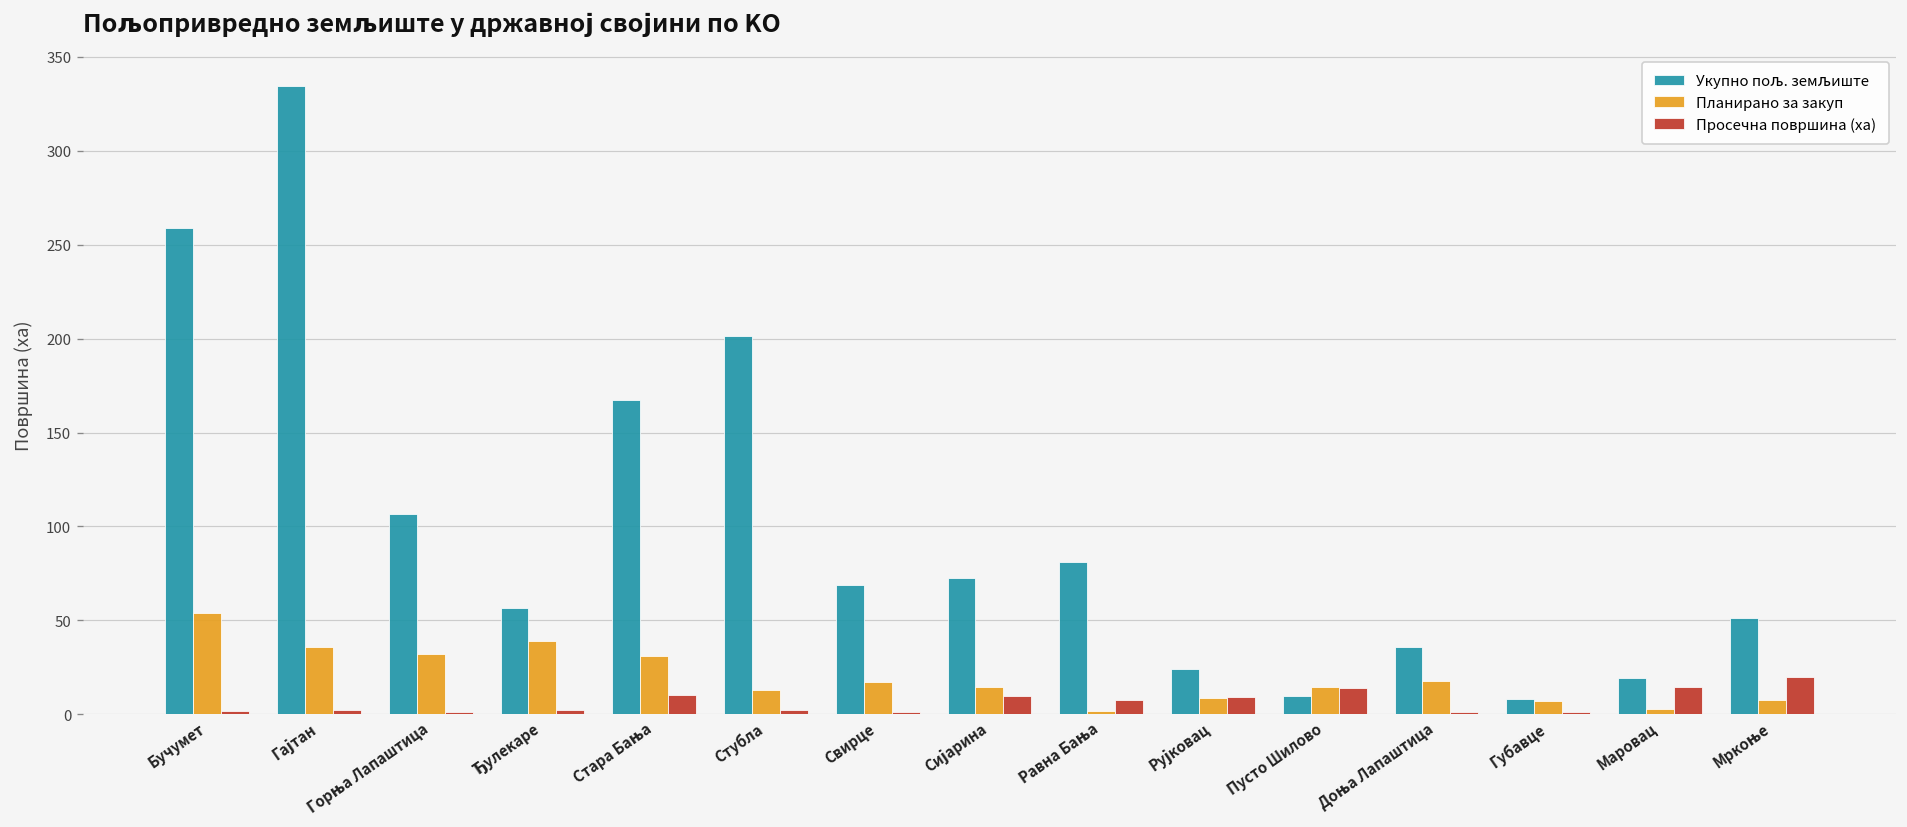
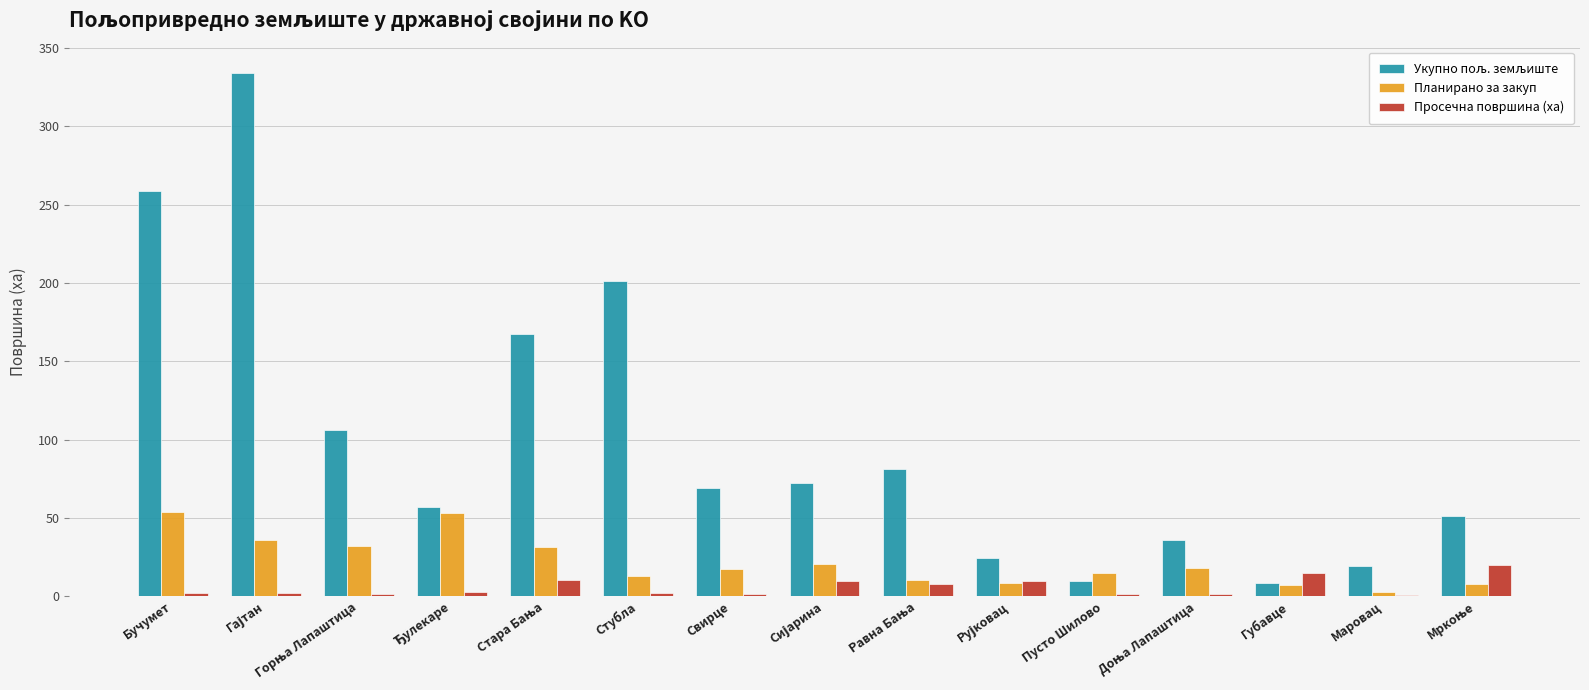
Планирано за закуп, Ђулекаре: 39 -> 53
Планирано за закуп, Сијарина: 15 -> 21
Планирано за закуп, Равна Бања: 2 -> 10
Просечна површина (ха), Пусто Шилово: 14 -> 1
Просечна површина (ха), Губавце: 1 -> 15
Просечна површина (ха), Маровац: 14 -> 0
